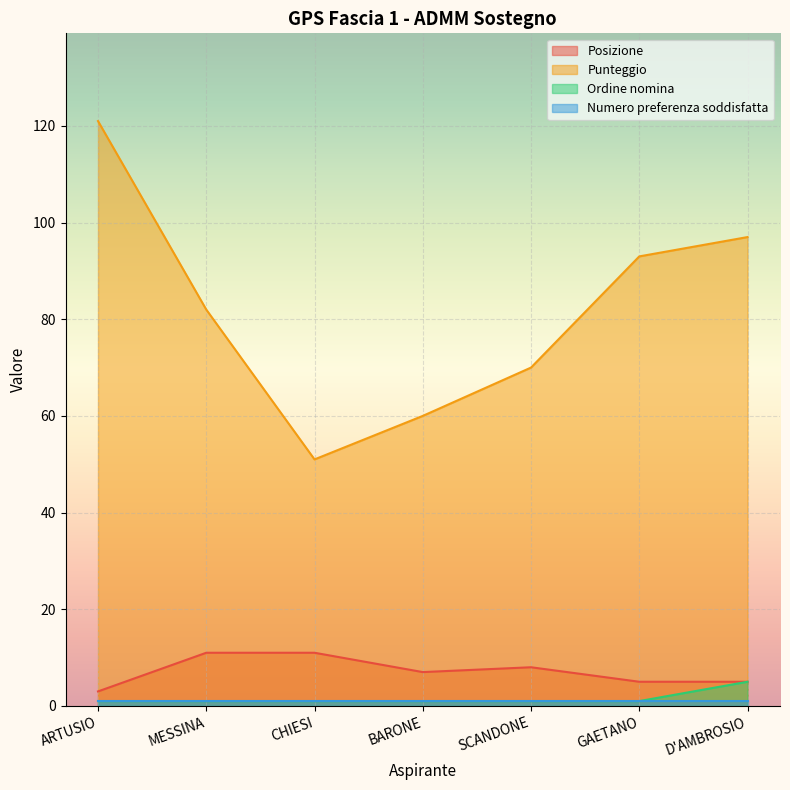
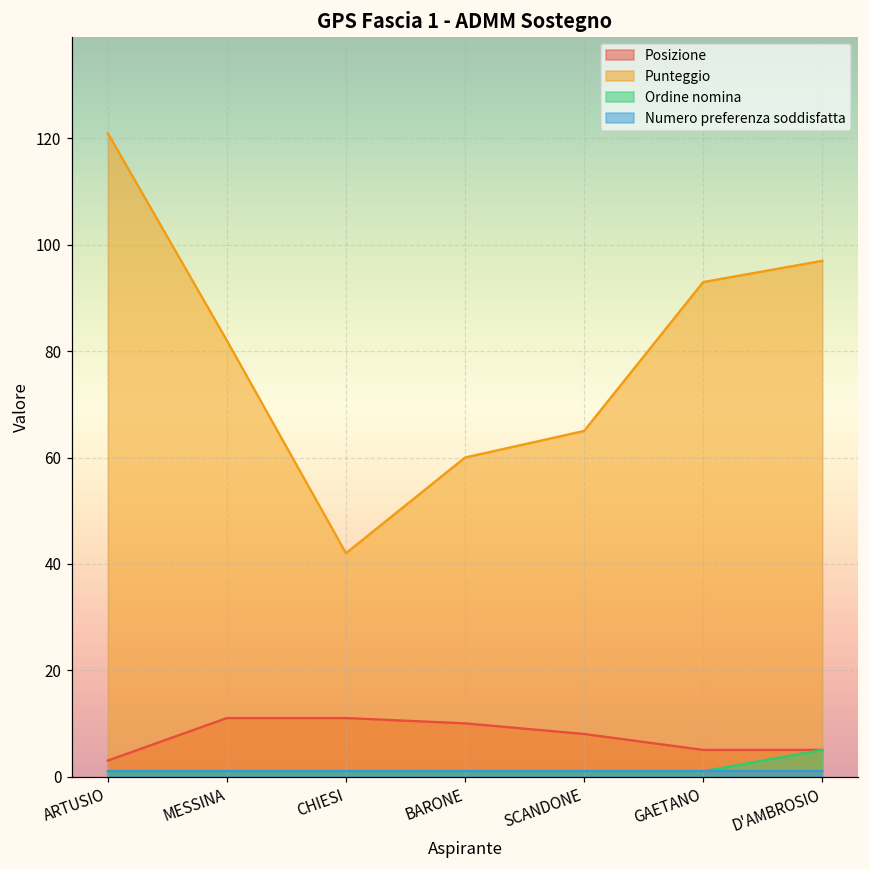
Punteggio, CHIESI: 51 -> 42
Posizione, BARONE: 7 -> 10
Punteggio, SCANDONE: 70 -> 65
